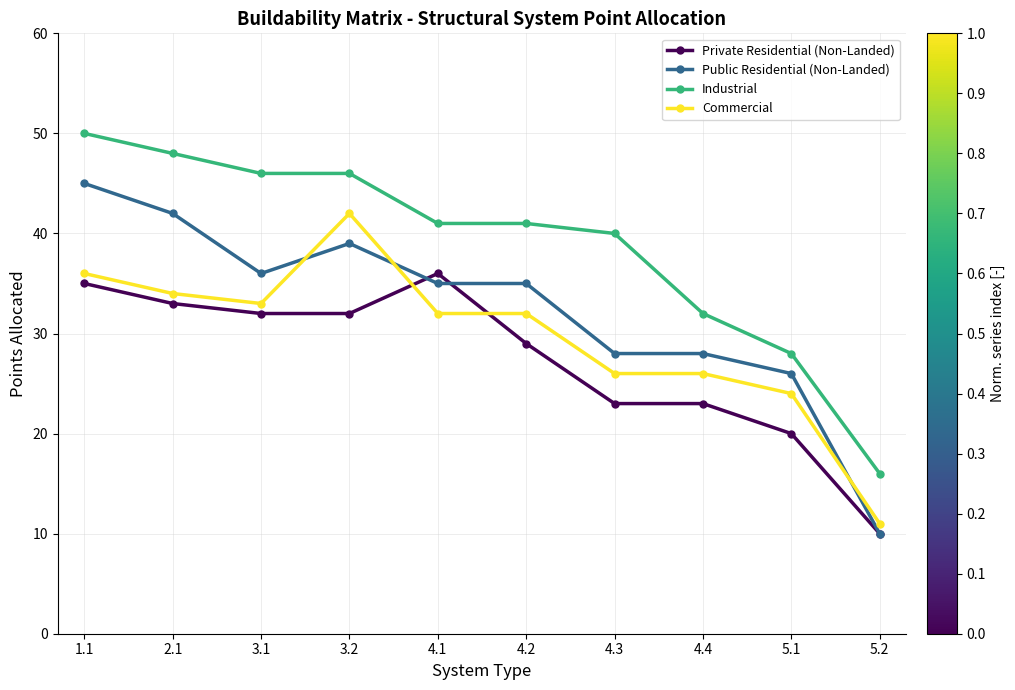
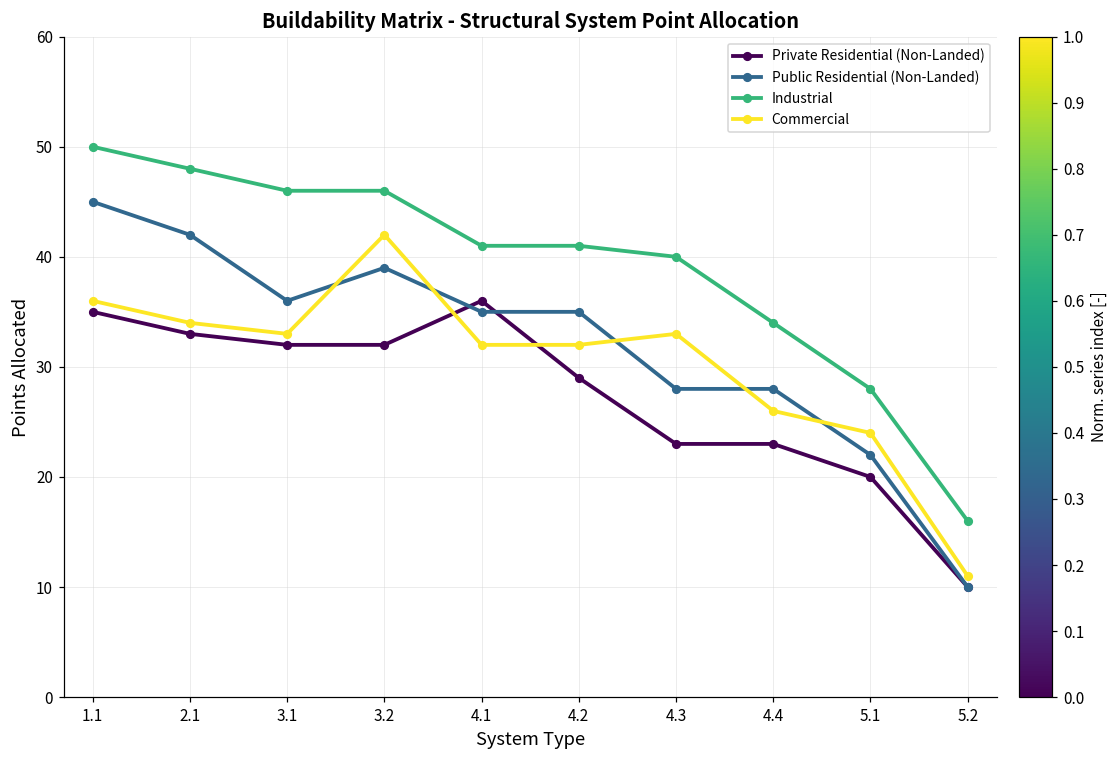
Commercial, 4.3: 26 -> 33
Industrial, 4.4: 32 -> 34
Public Residential (Non-Landed), 5.1: 26 -> 22
